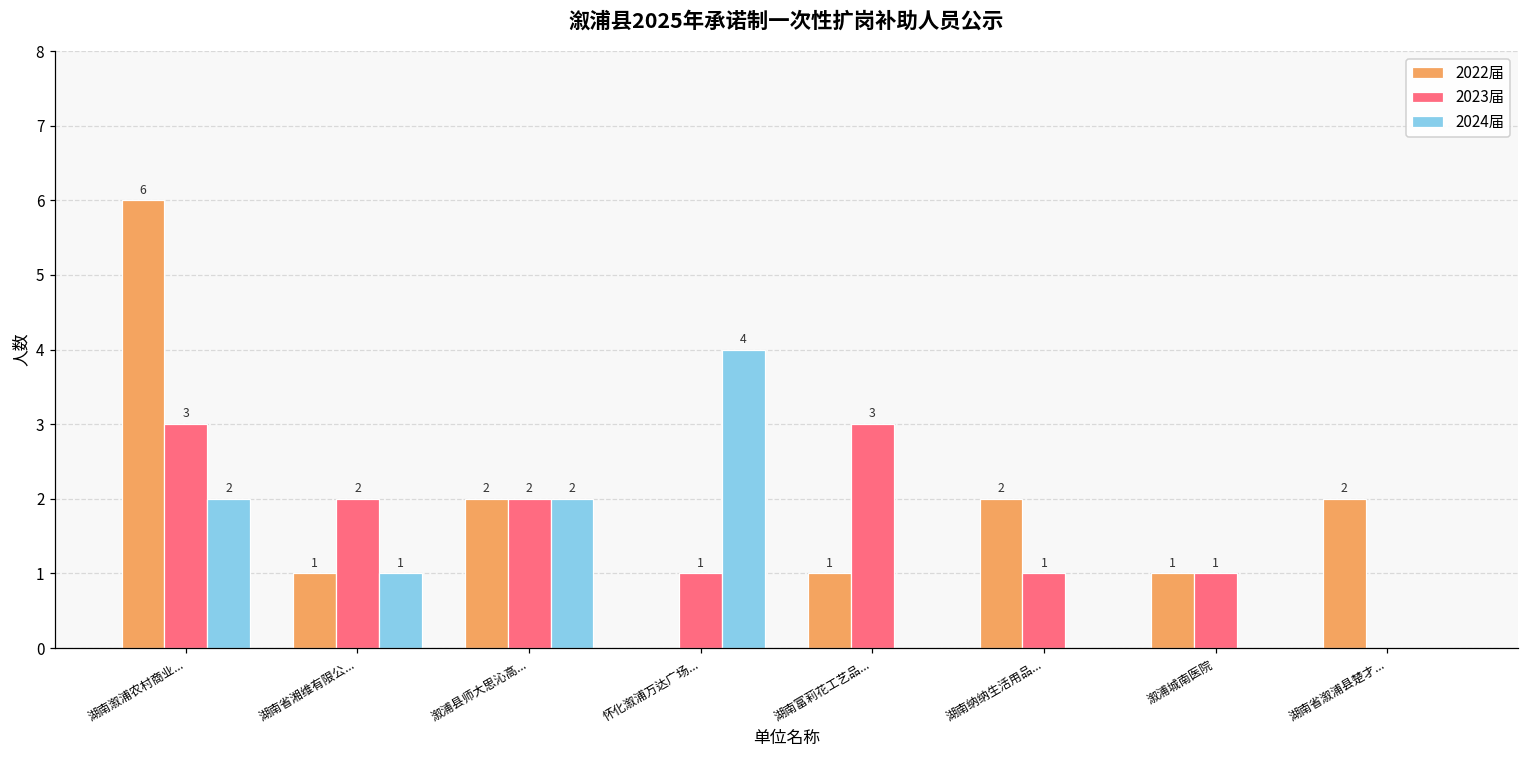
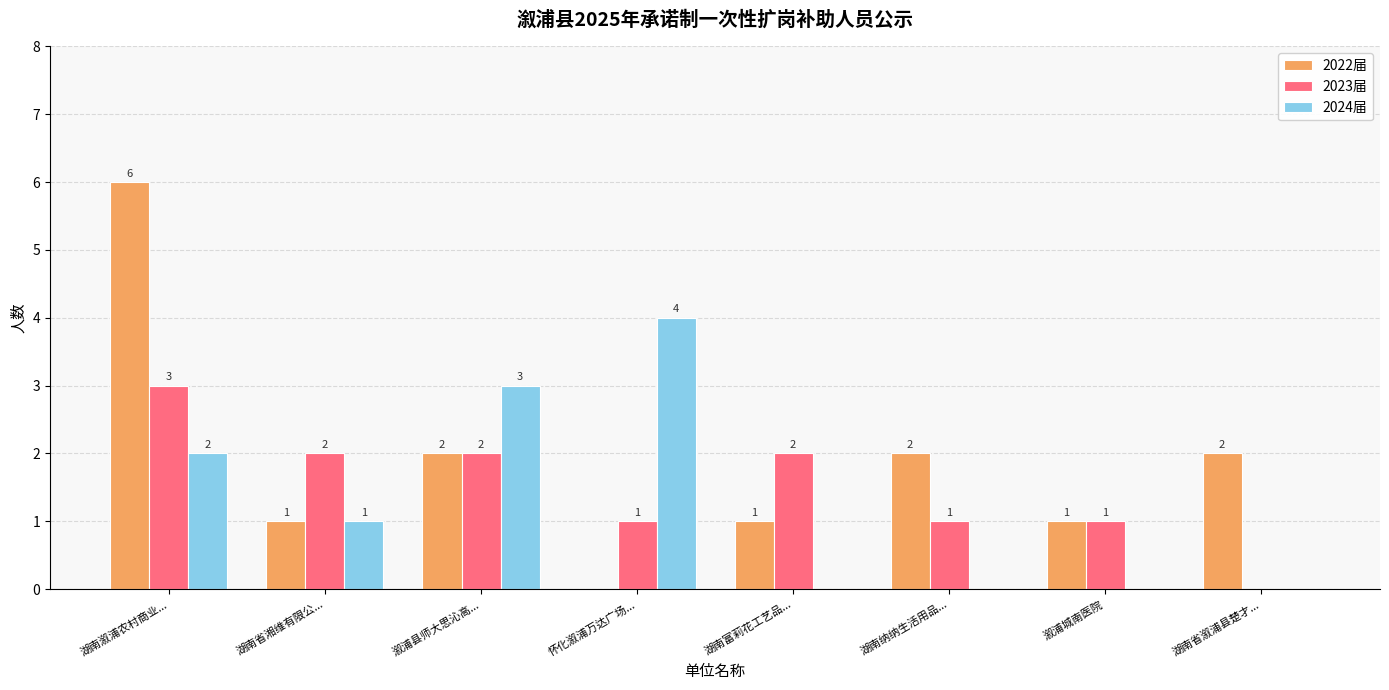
2024届, 溆浦县师大思沁高...: 2 -> 3
2023届, 湖南富莉花工艺品...: 3 -> 2
